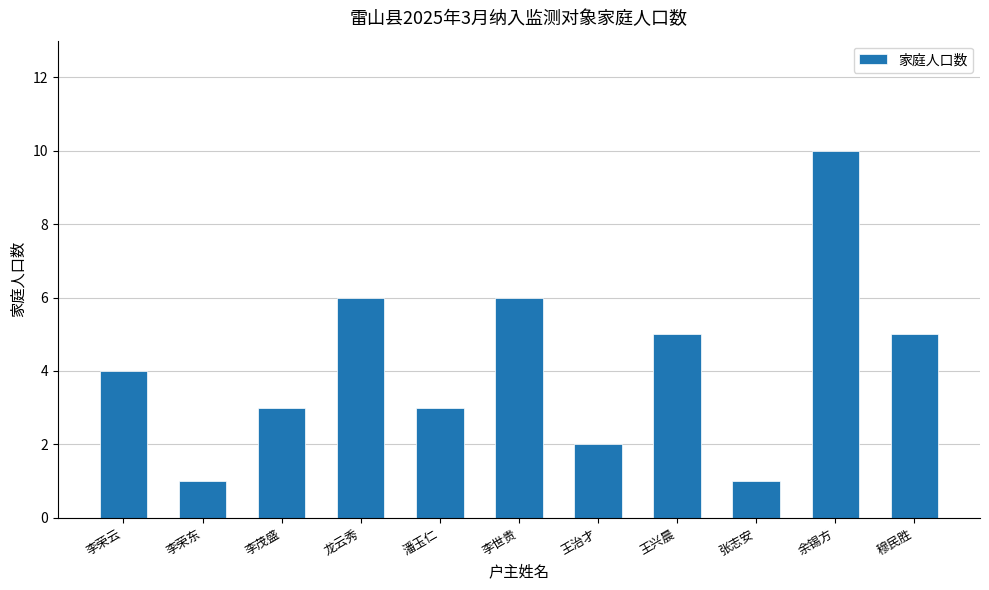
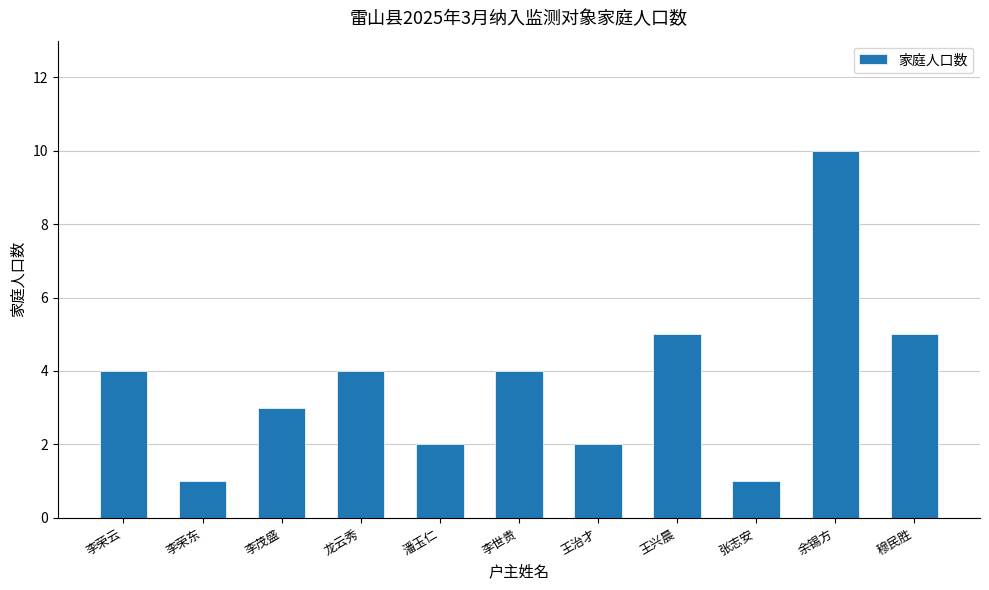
龙云秀: 6 -> 4
潘玉仁: 3 -> 2
李世贵: 6 -> 4
